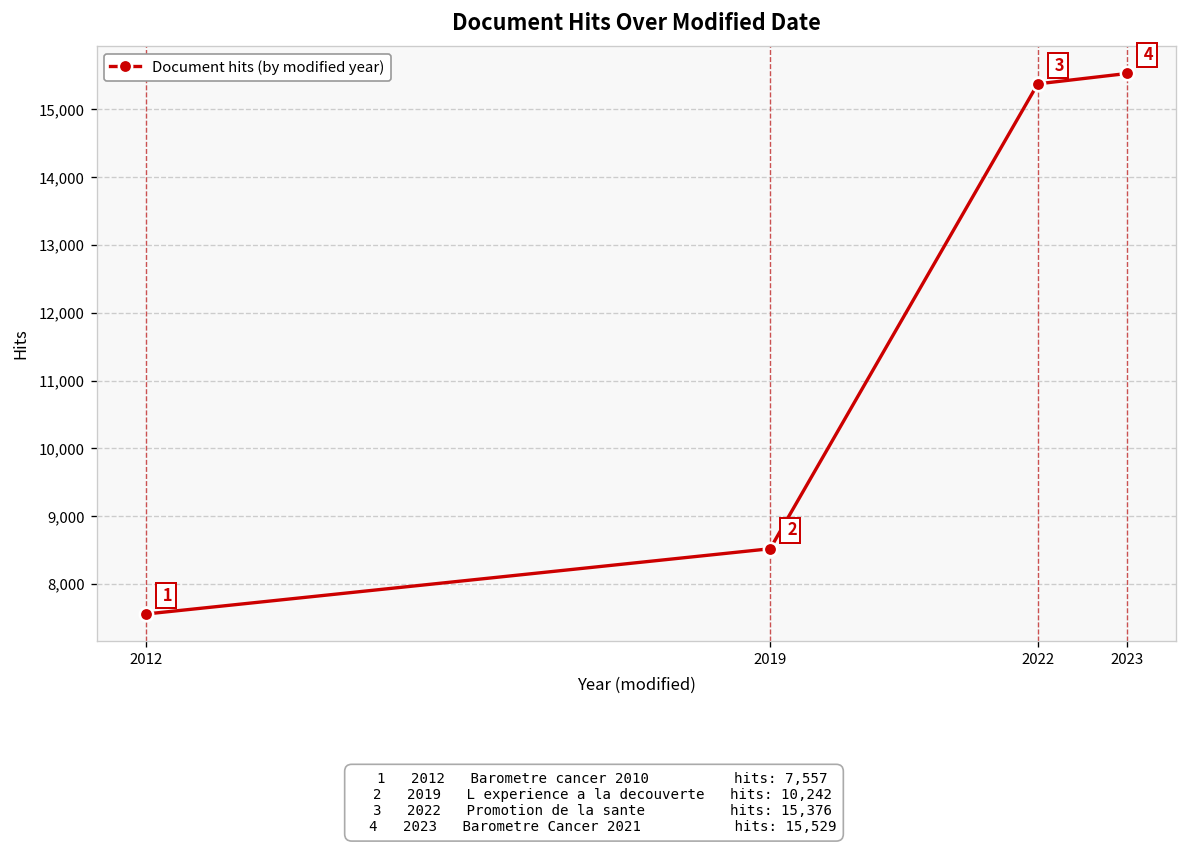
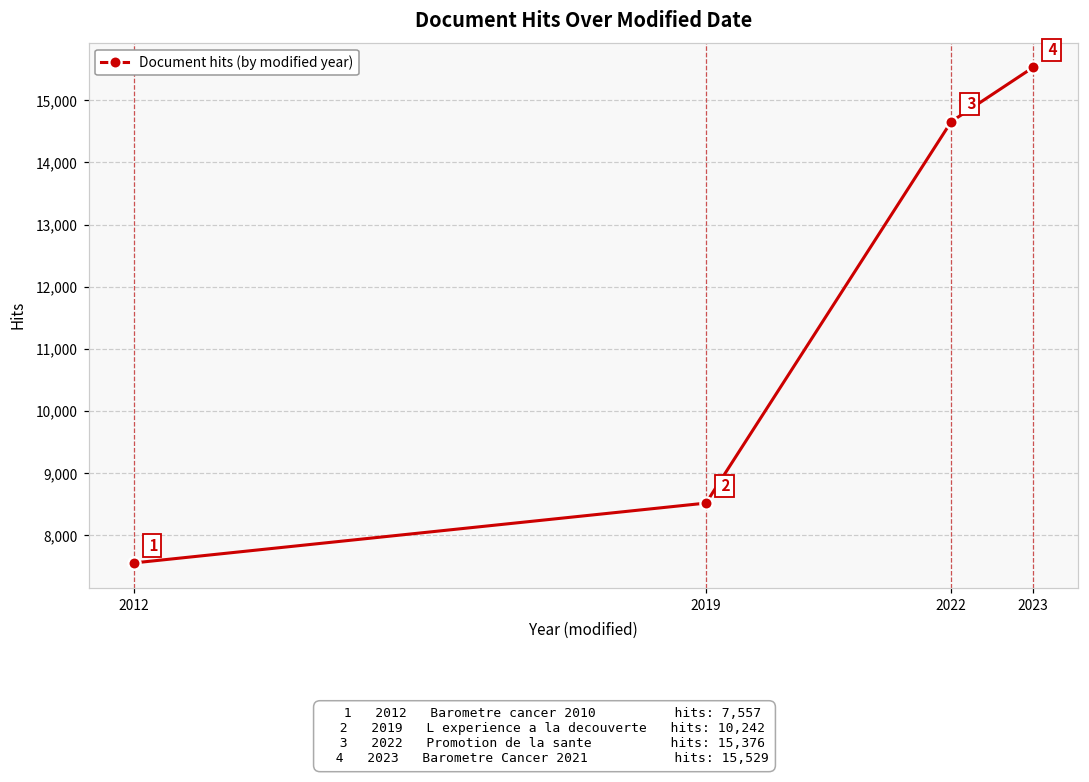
2022: 15,400 -> 14,700
